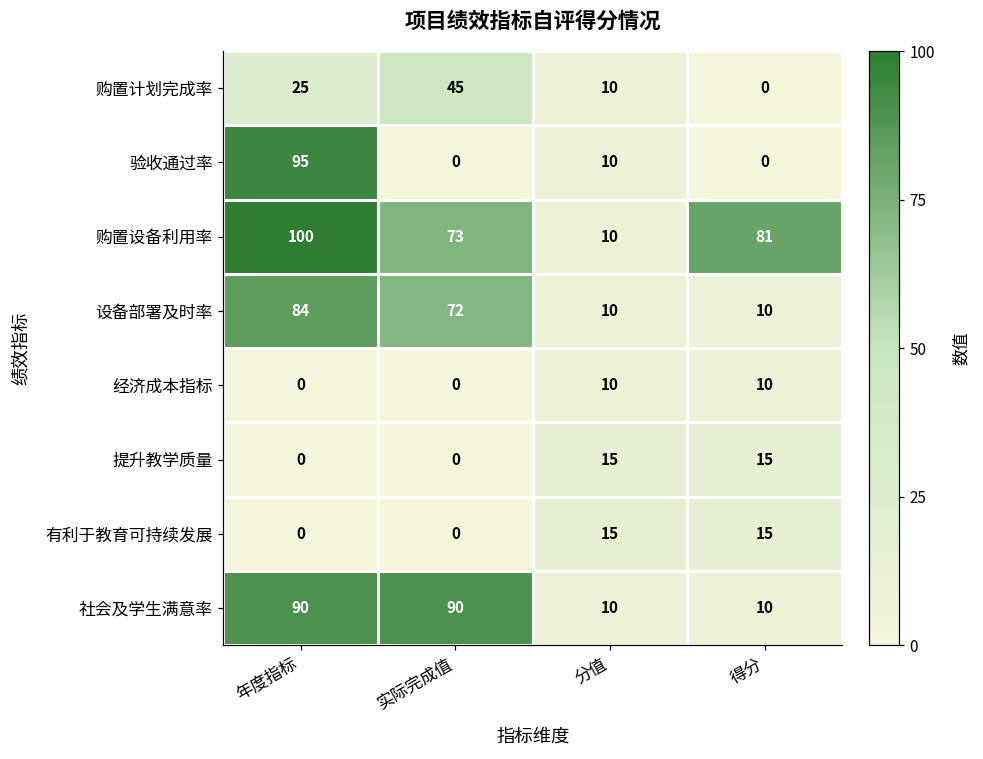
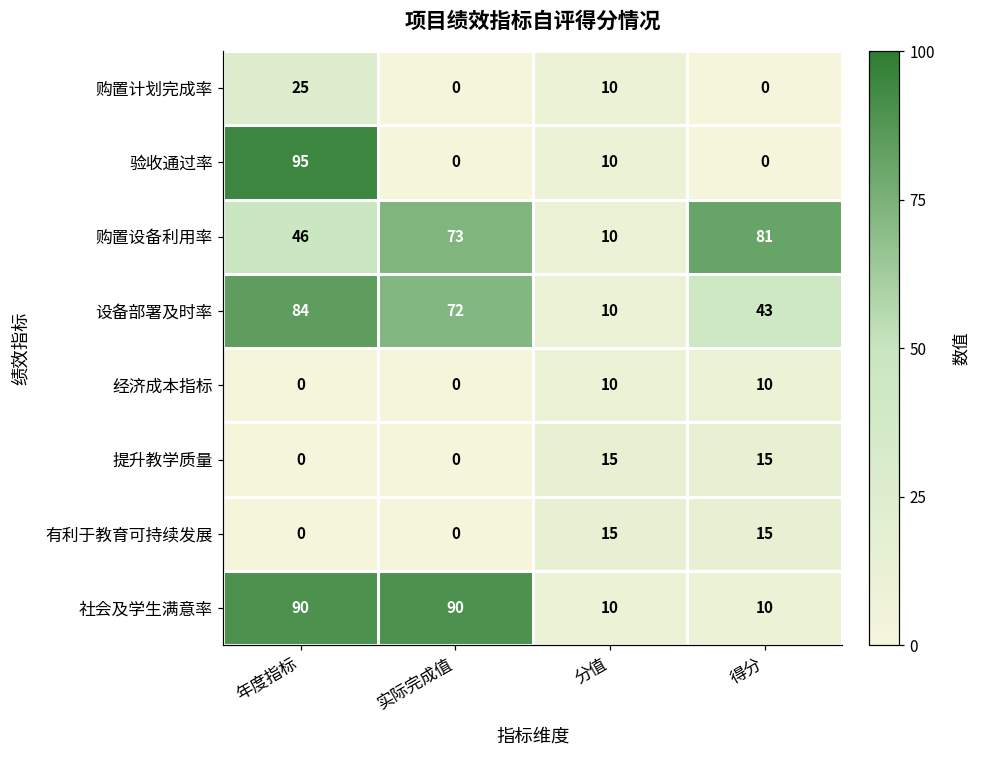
购置计划完成率, 实际完成值: 45 -> 0
购置设备利用率, 年度指标: 100 -> 46
设备部署及时率, 得分: 10 -> 43
